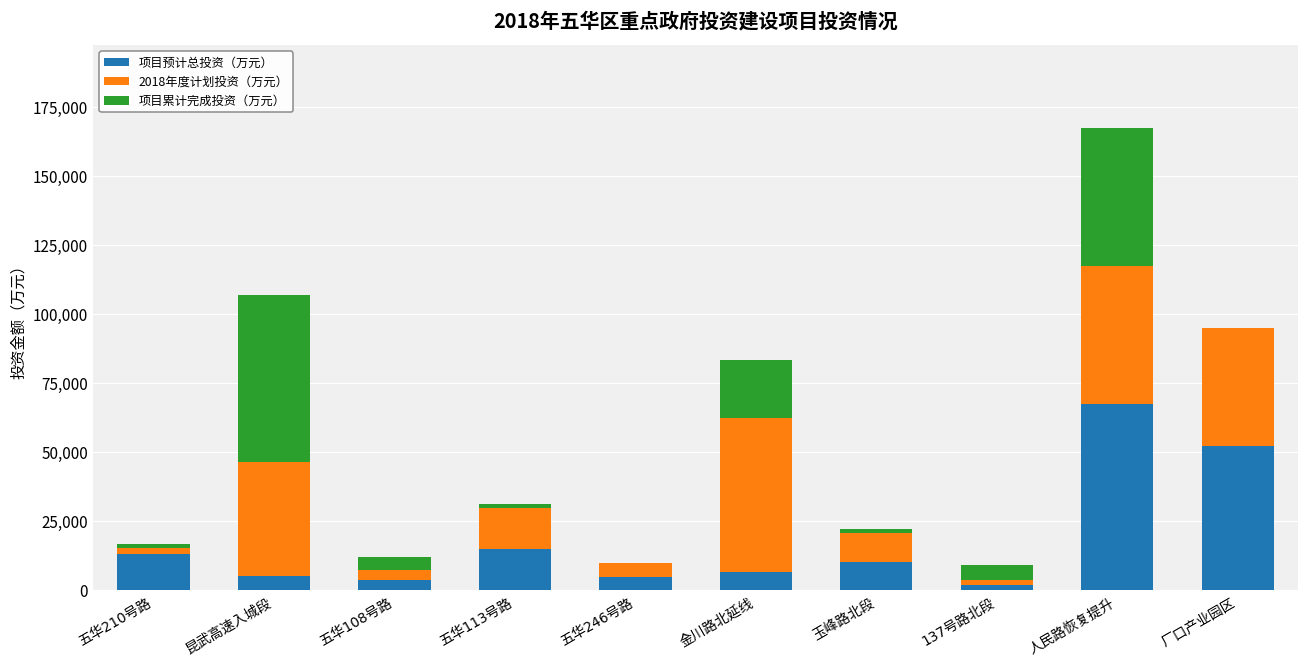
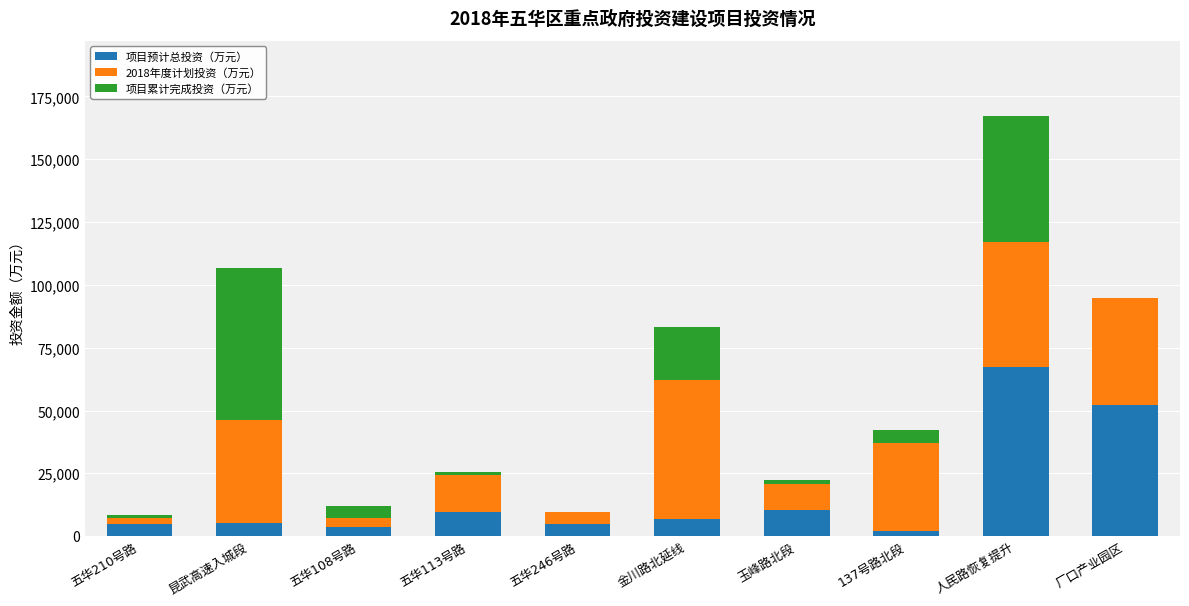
项目预计总投资（万元）, 五华210号路: 13,000 -> 5,000
项目预计总投资（万元）, 五华113号路: 15,000 -> 9,000
2018年度计划投资（万元）, 137号路北段: 2,000 -> 35,000
